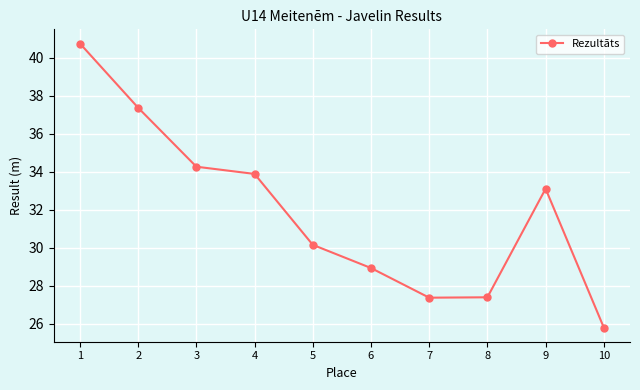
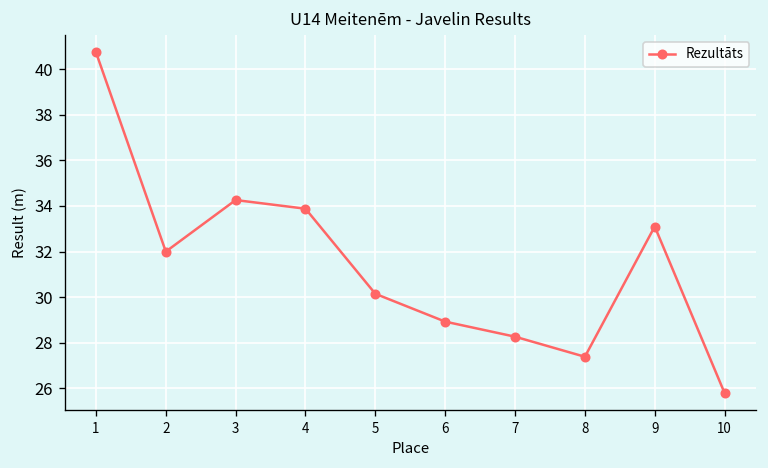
2: 37.4 -> 32.0
7: 27.4 -> 28.3
